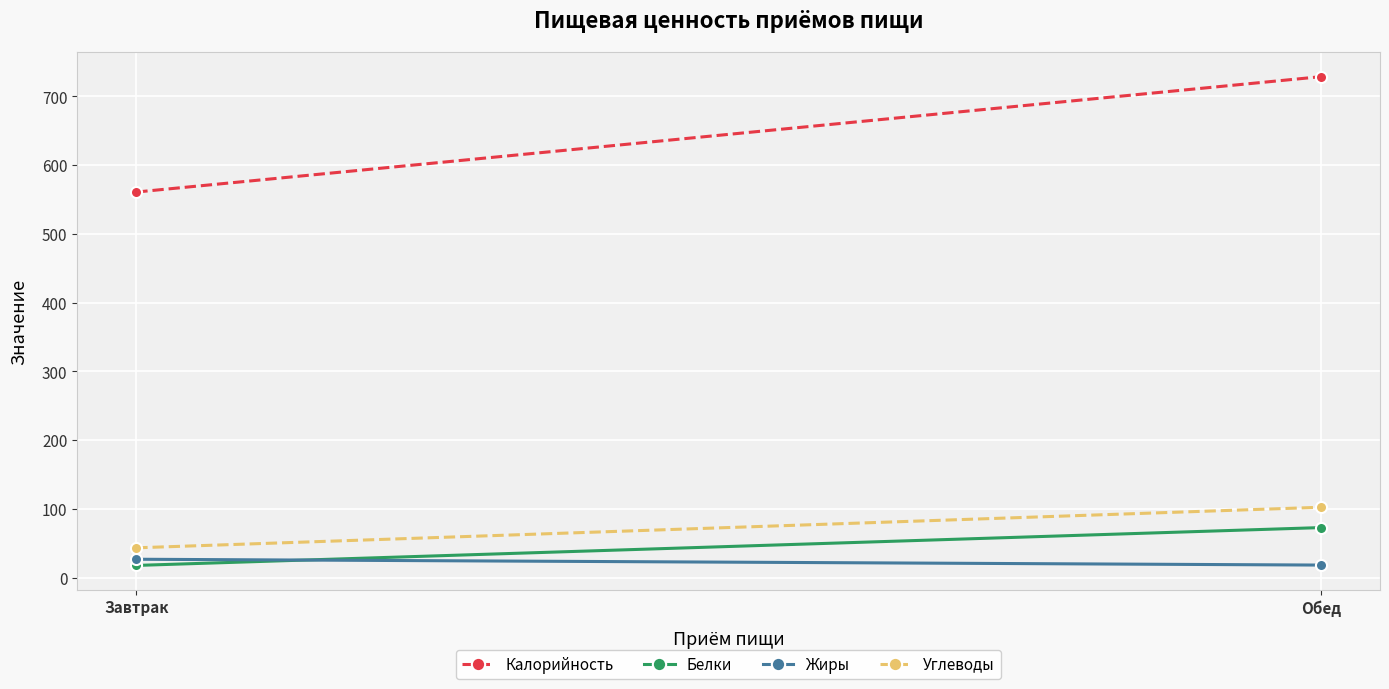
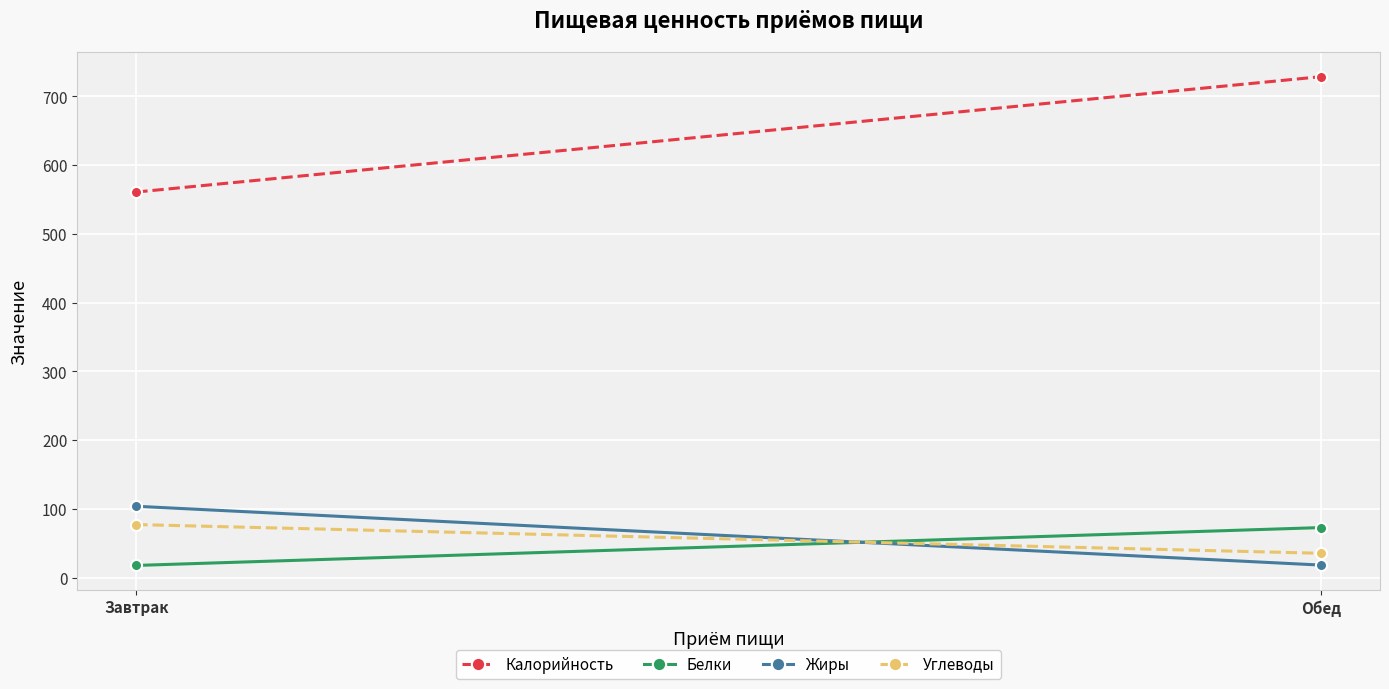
Жиры, Завтрак: 30 -> 100
Углеводы, Завтрак: 40 -> 80
Углеводы, Обед: 100 -> 40
